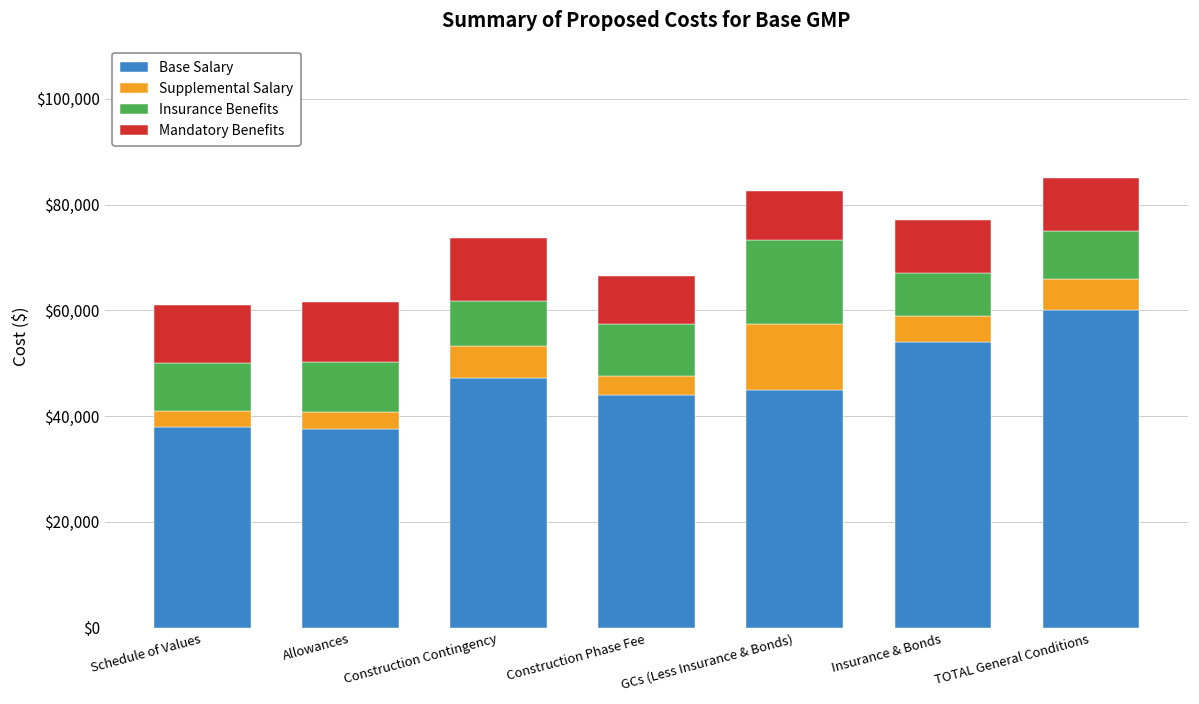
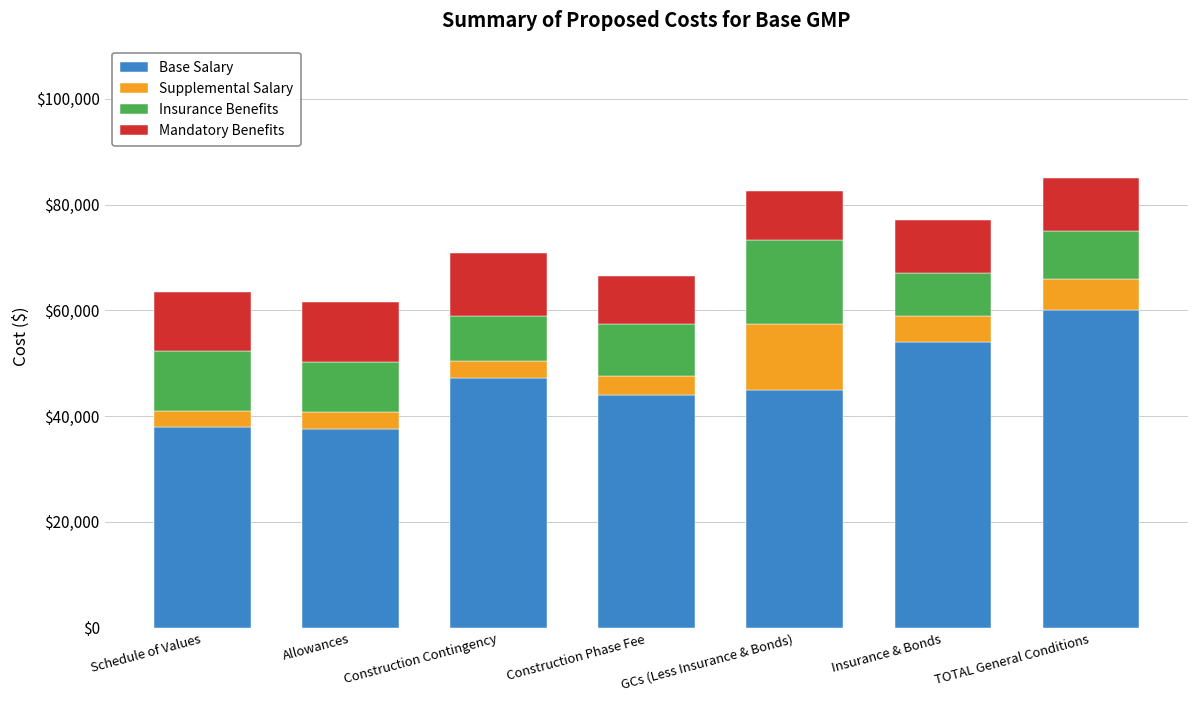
Insurance Benefits, Schedule of Values: $9,000 -> $11,000
Supplemental Salary, Construction Contingency: $6,000 -> $3,000
